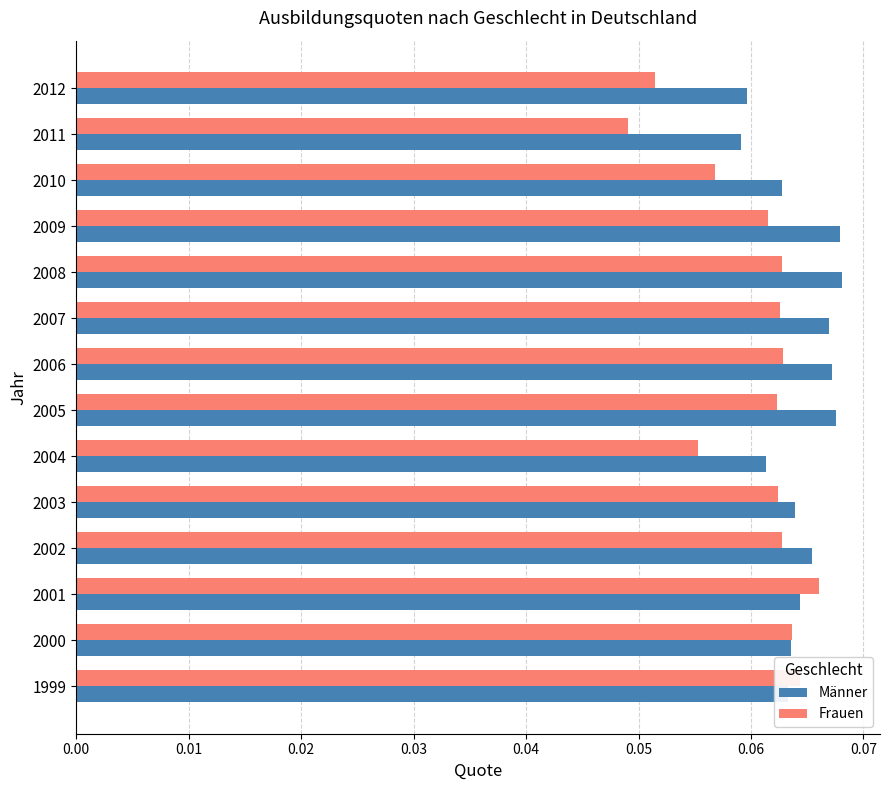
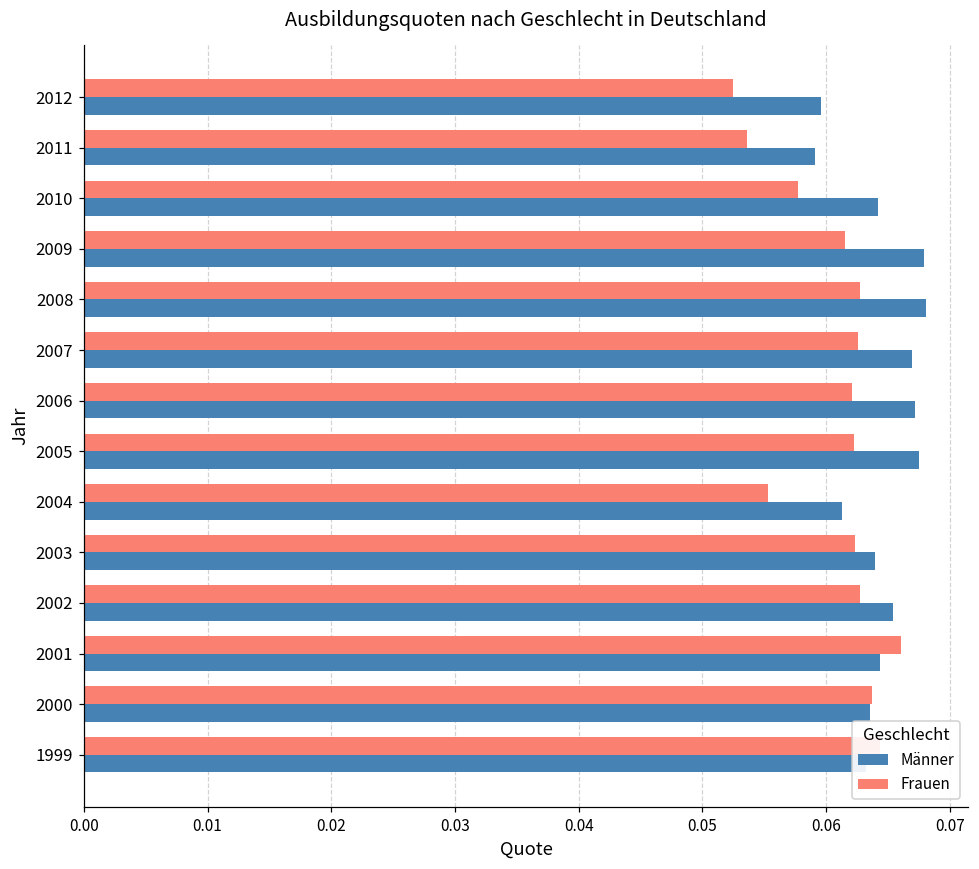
Frauen, 2012: 0.0514 -> 0.0524
Frauen, 2011: 0.0491 -> 0.0536
Frauen, 2010: 0.0568 -> 0.0577
Männer, 2010: 0.0628 -> 0.0642
Frauen, 2006: 0.0629 -> 0.0621
